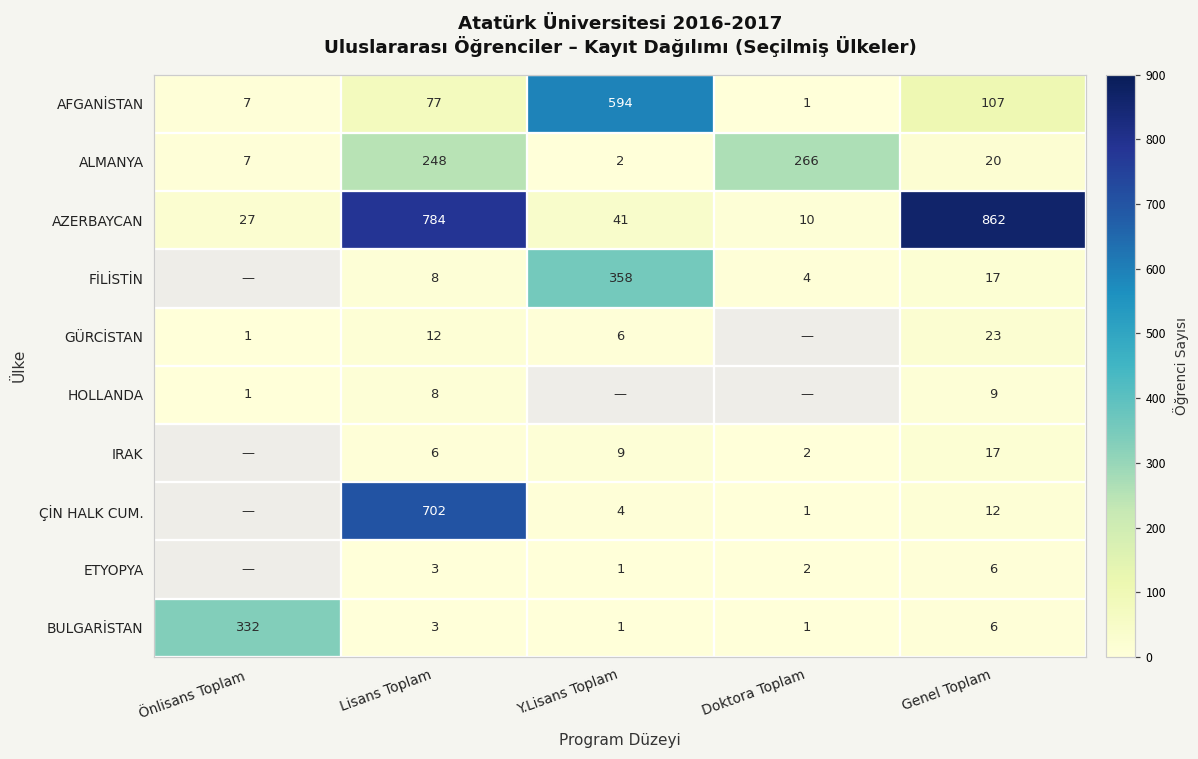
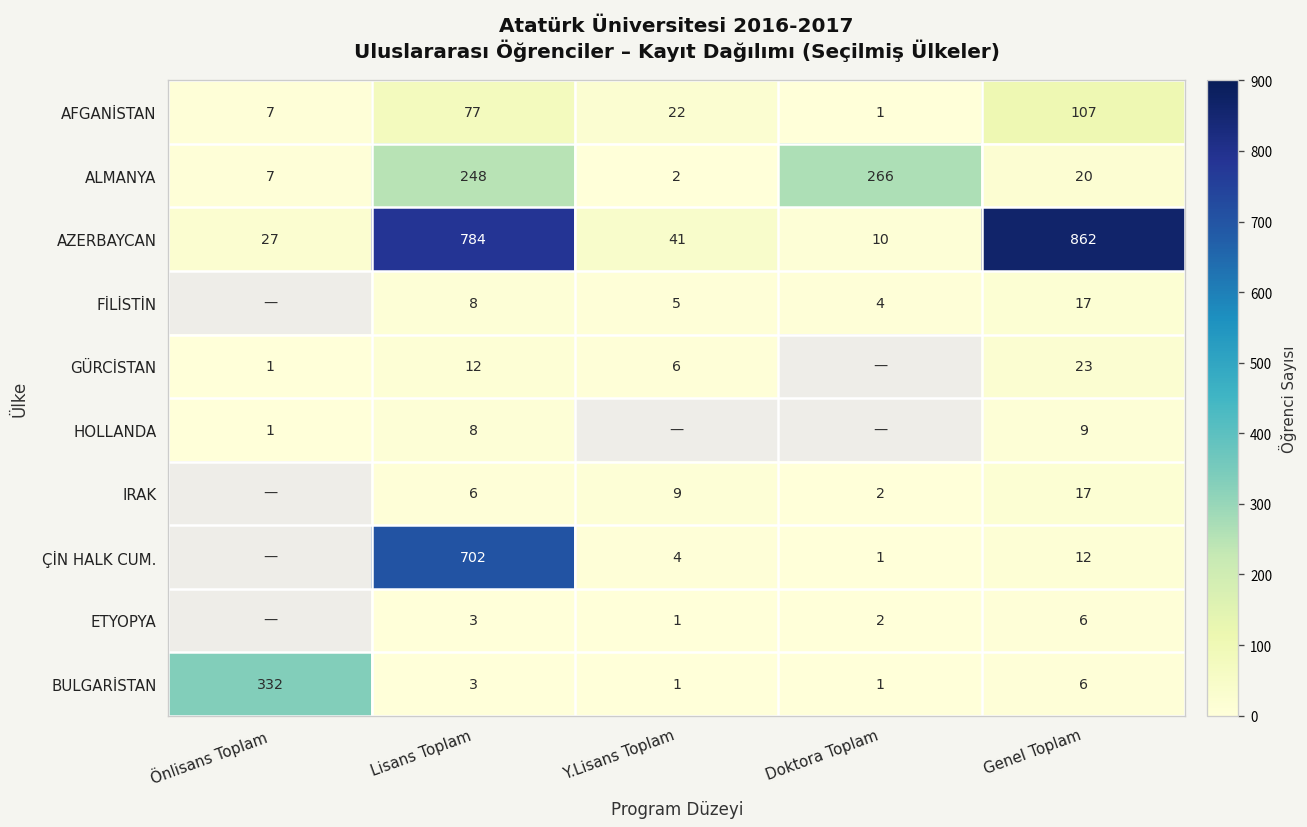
AFGANİSTAN, Y.Lisans Toplam: 594 -> 22
FİLİSTİN, Y.Lisans Toplam: 358 -> 5
